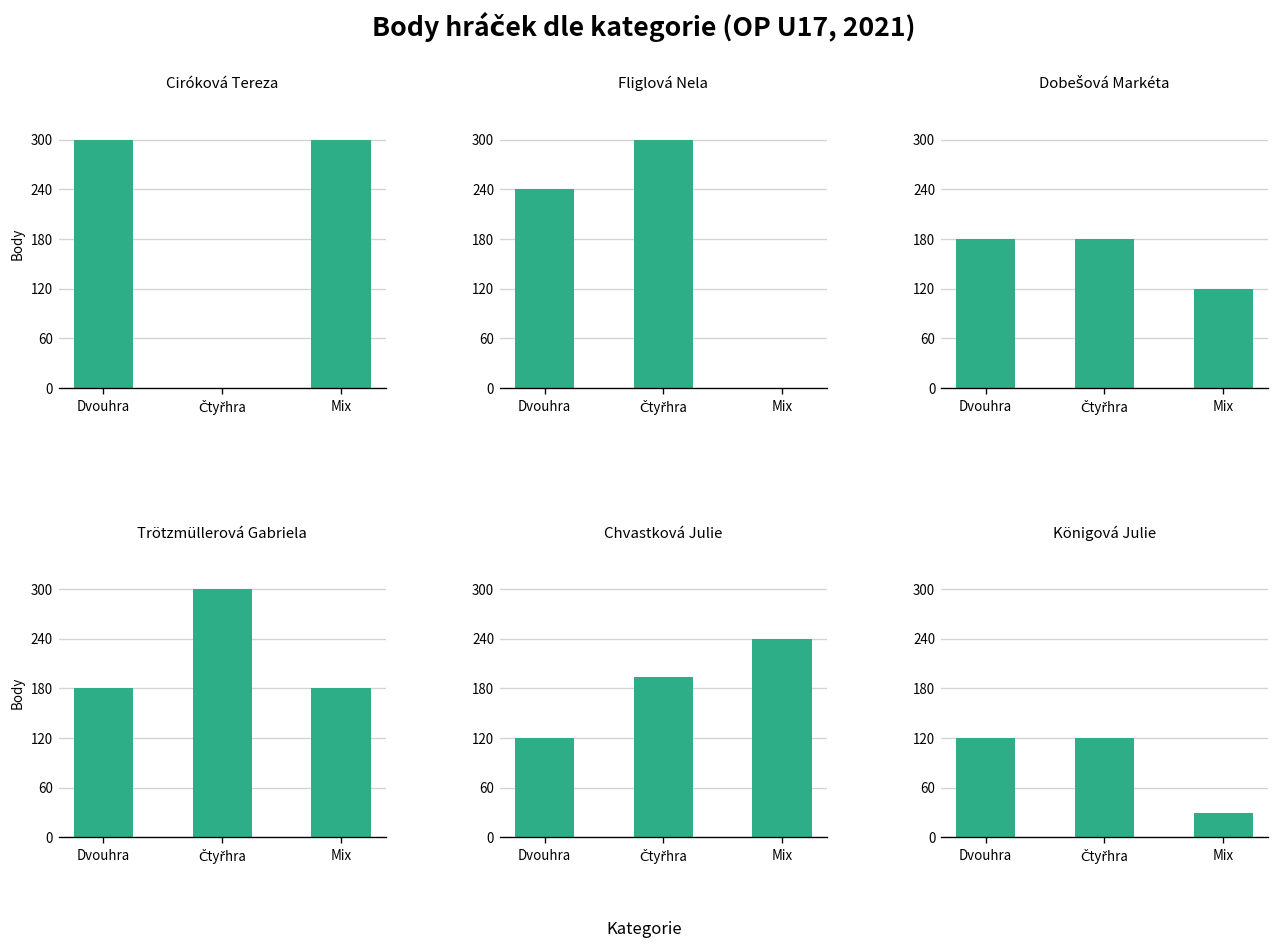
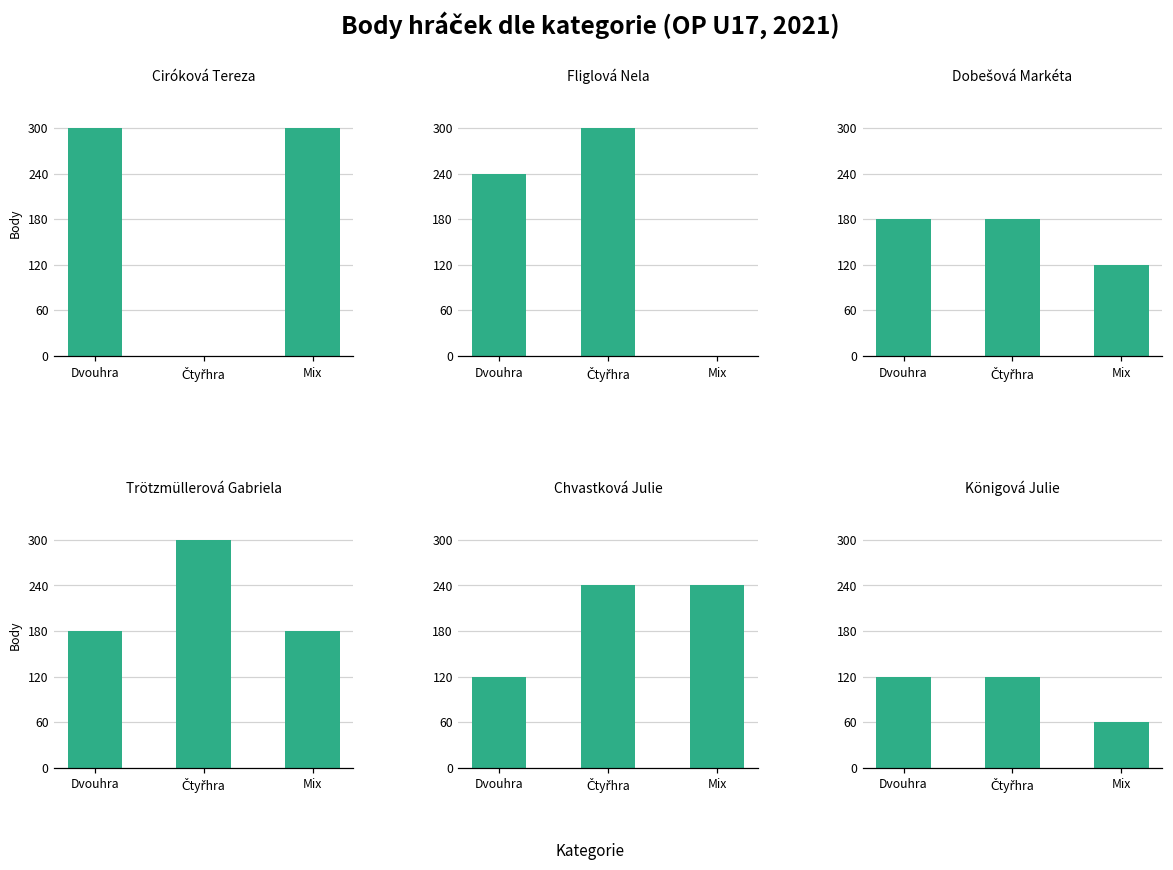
Chvastková Julie, Čtyřhra: 190 -> 240
Königová Julie, Mix: 30 -> 60
